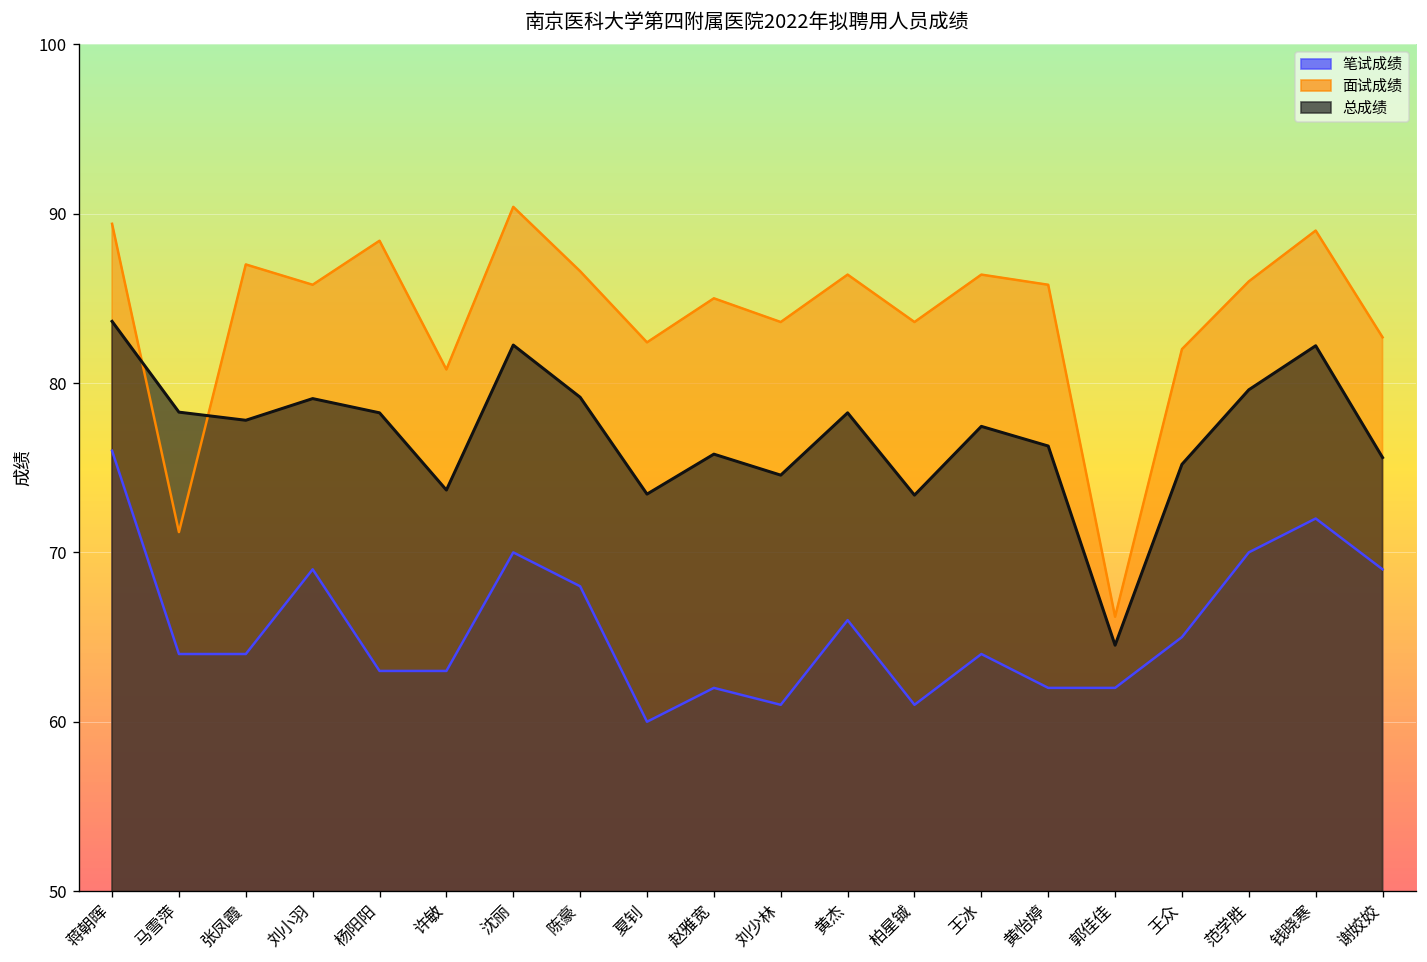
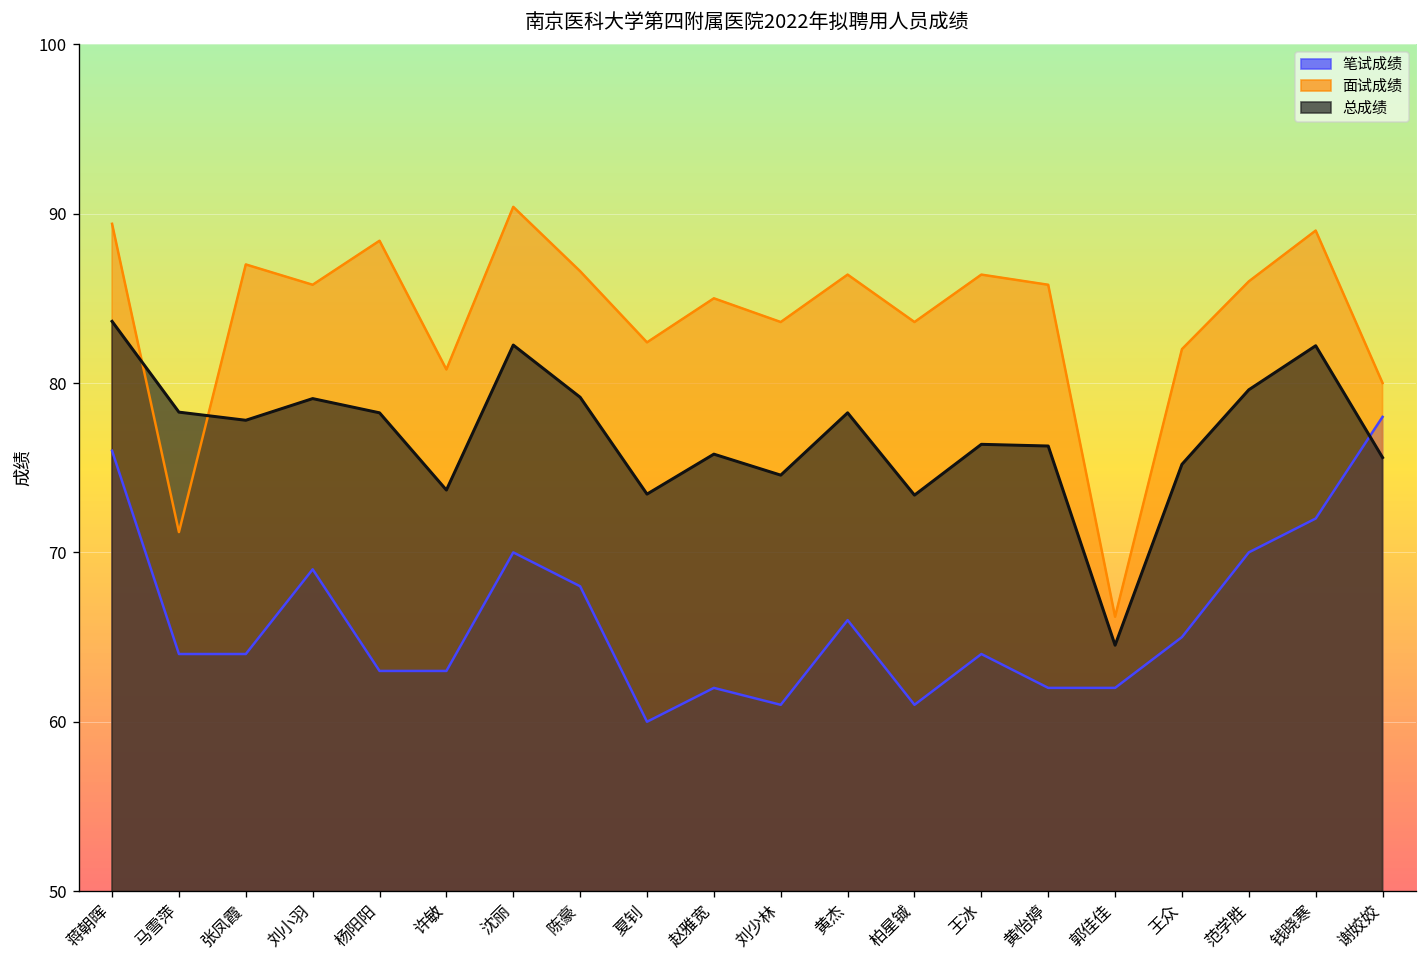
总成绩, 王冰: 77.4 -> 76.4
笔试成绩, 谢姣姣: 69 -> 78
面试成绩, 谢姣姣: 82.7 -> 80.0
